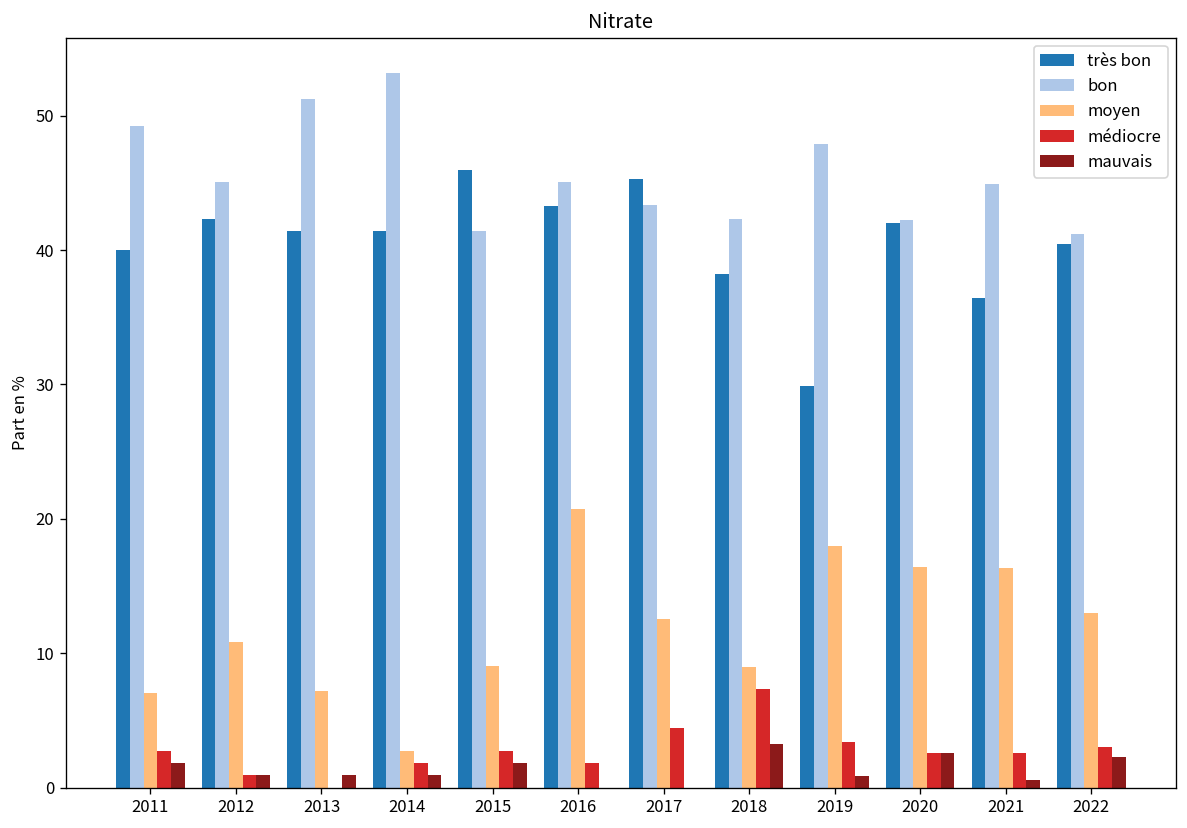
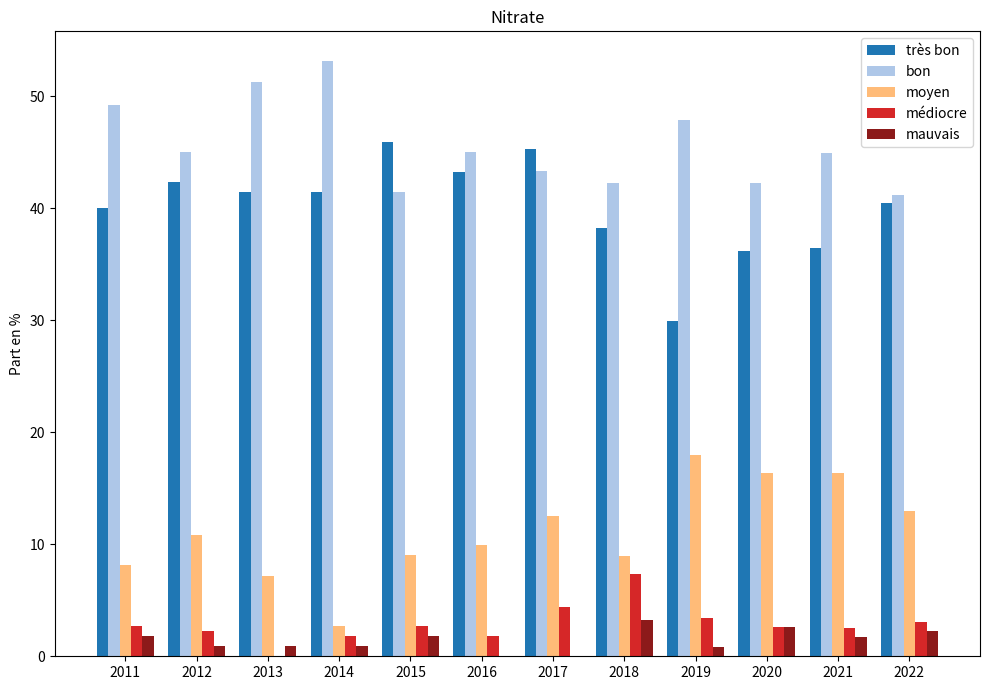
moyen, 2011: 7.0 -> 8.2
médiocre, 2012: 0.9 -> 2.3
moyen, 2016: 20.7 -> 9.9
très bon, 2020: 42.0 -> 36.2
mauvais, 2021: 0.5 -> 1.7
